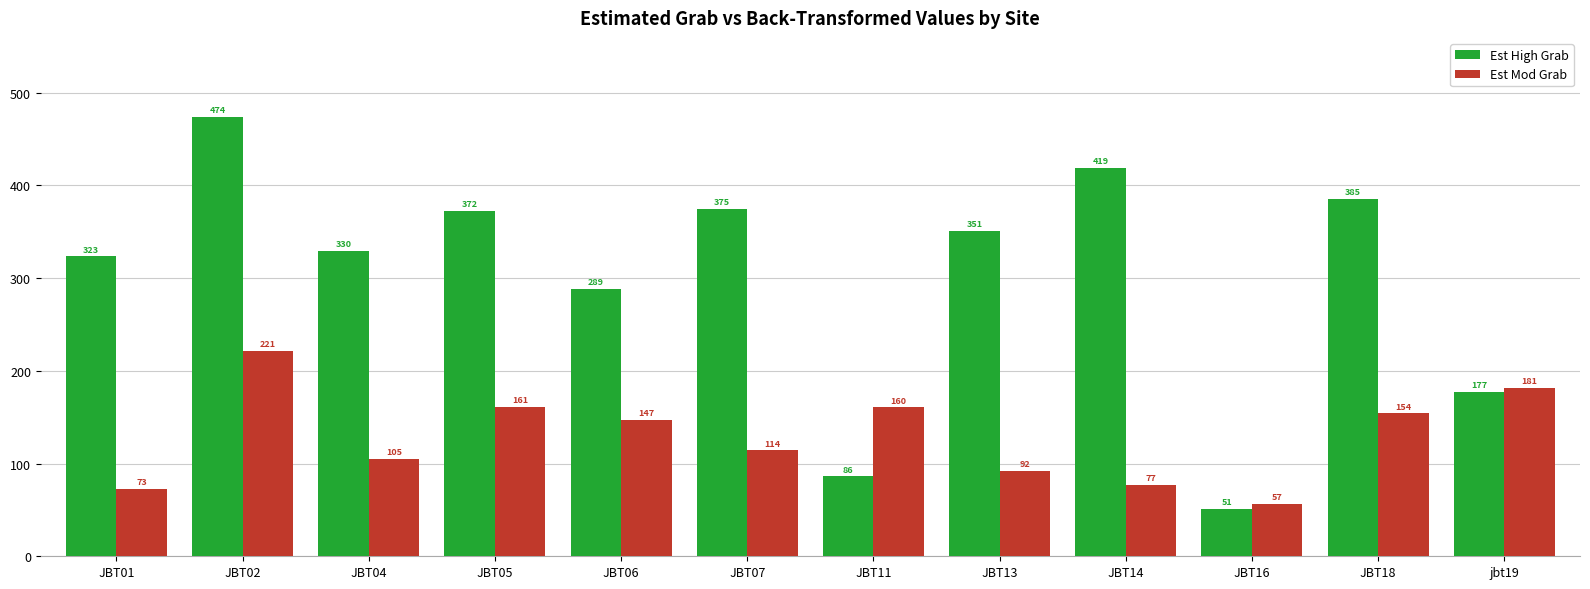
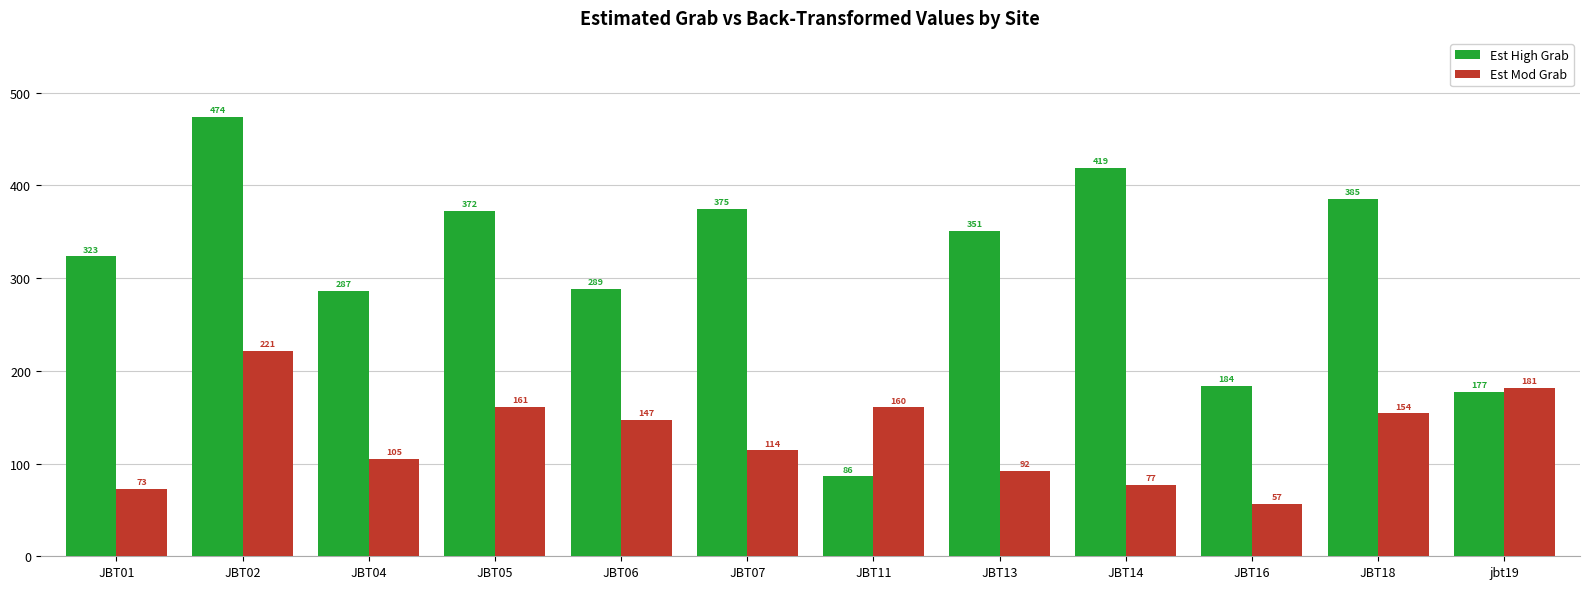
Est High Grab, JBT04: 330 -> 287
Est High Grab, JBT16: 51 -> 184
